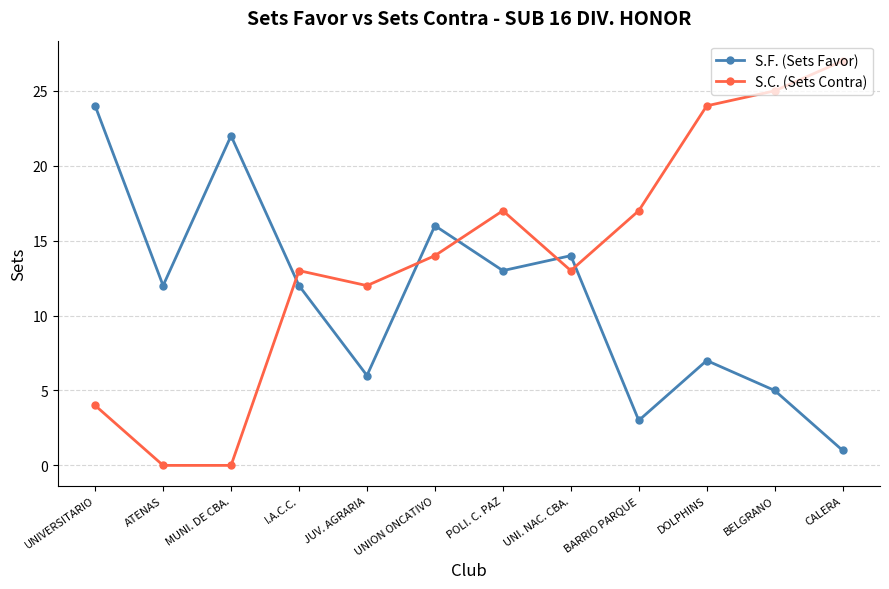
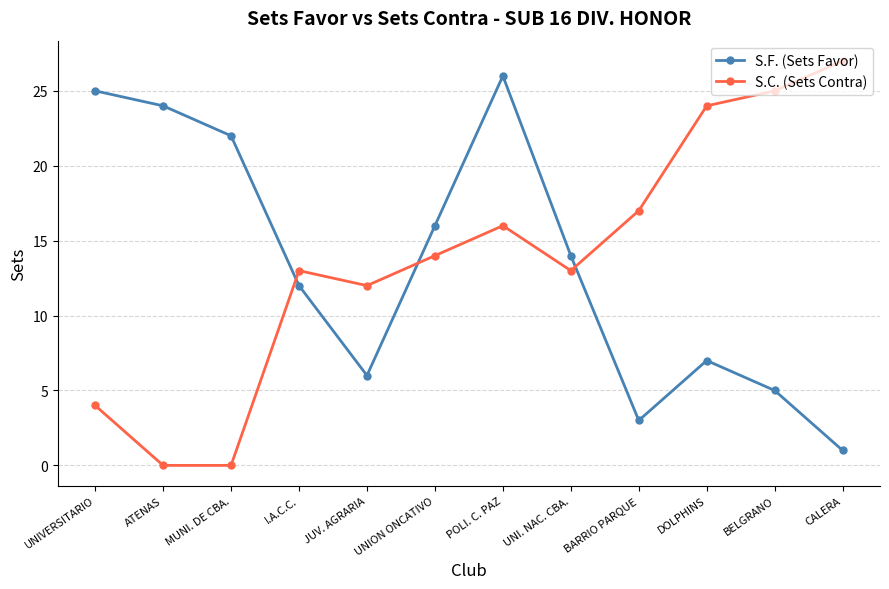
S.F. (Sets Favor), UNIVERSITARIO: 24 -> 25
S.F. (Sets Favor), ATENAS: 12 -> 24
S.F. (Sets Favor), POLI. C. PAZ: 13 -> 26
S.C. (Sets Contra), POLI. C. PAZ: 17 -> 16
